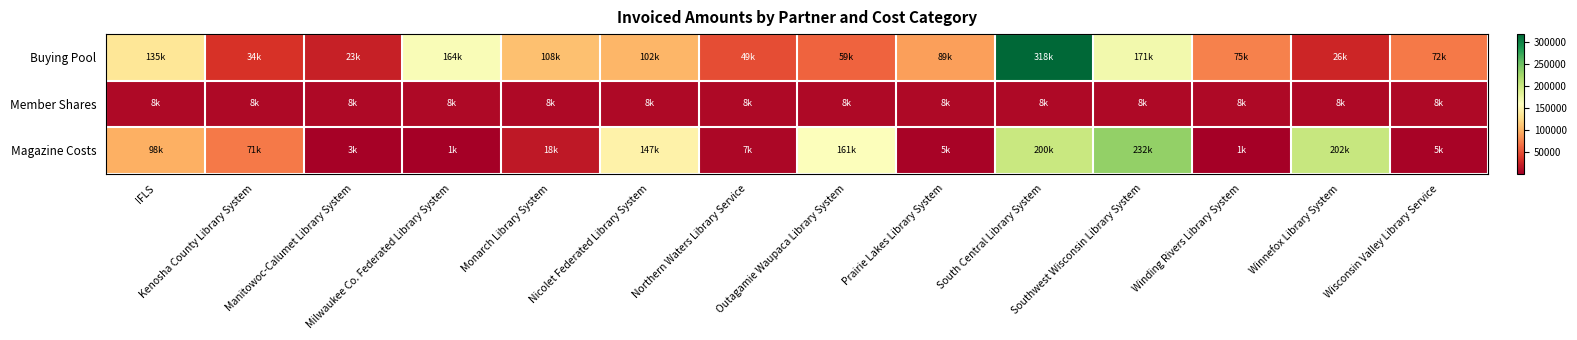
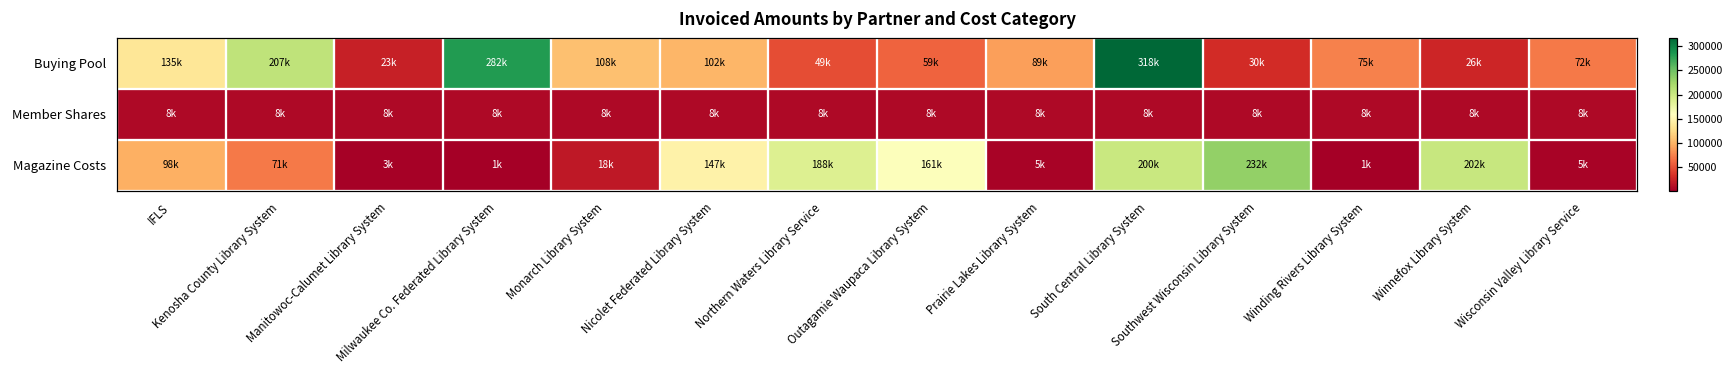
Buying Pool, Kenosha County Library System: 34k -> 207k
Buying Pool, Milwaukee Co. Federated Library System: 164k -> 282k
Buying Pool, Southwest Wisconsin Library System: 171k -> 30k
Magazine Costs, Northern Waters Library Service: 7k -> 188k
